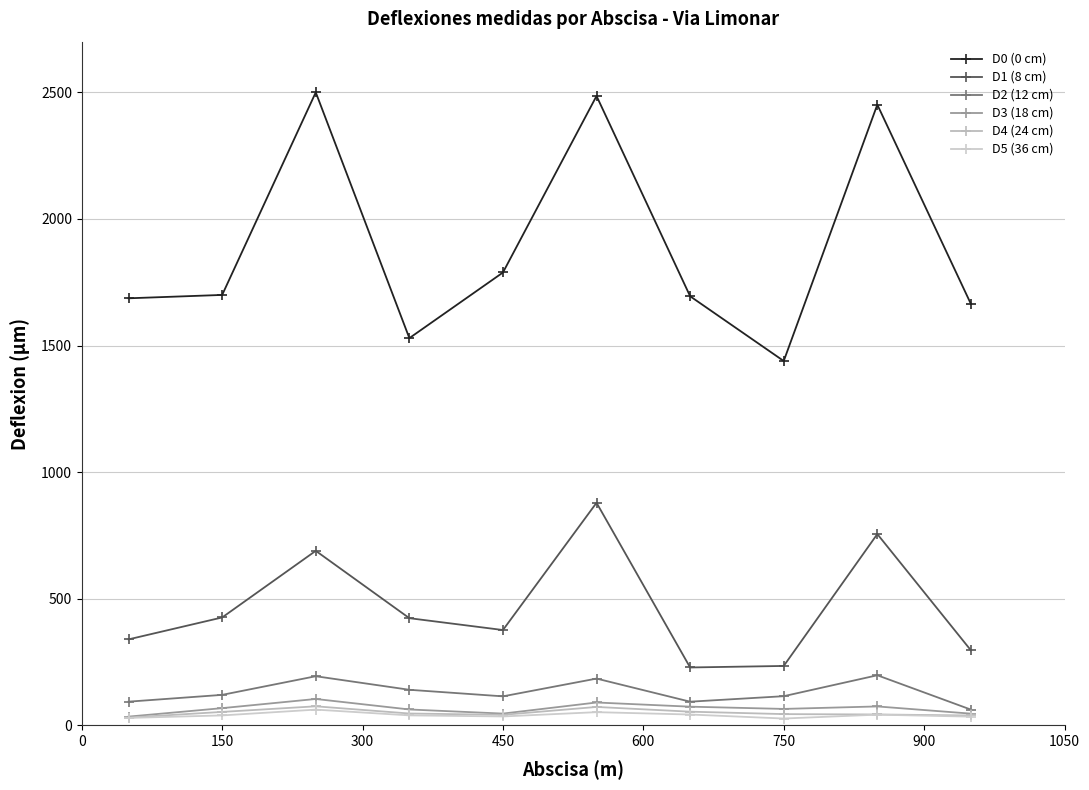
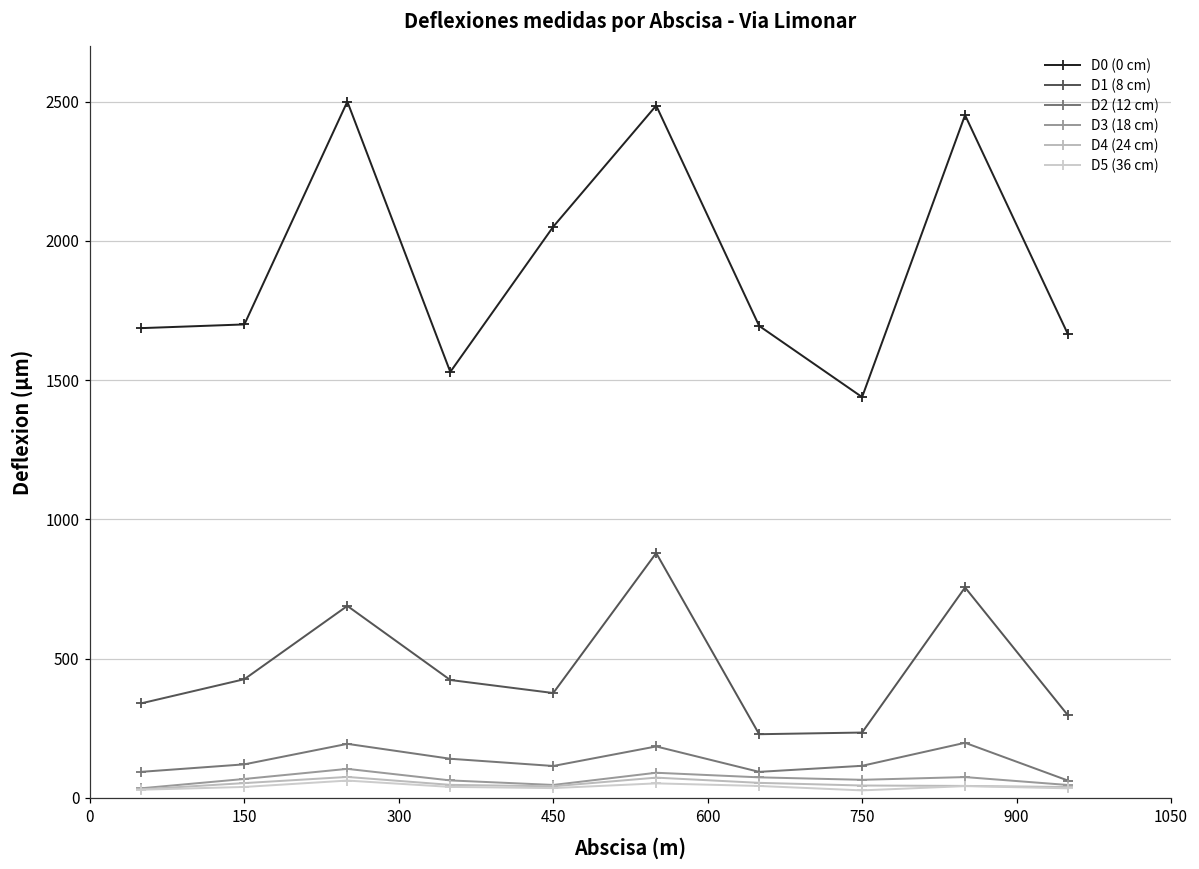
D0 (0 cm), 450: 1790 -> 2050
